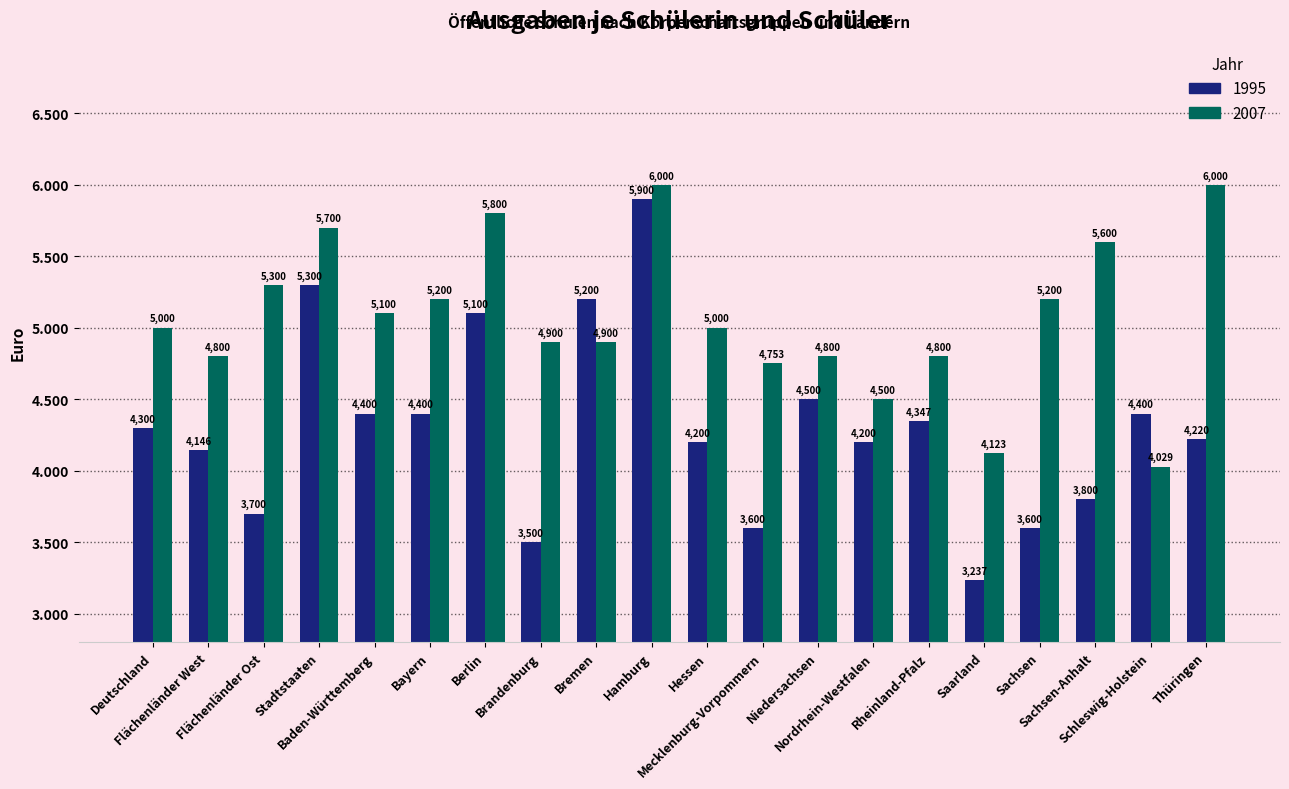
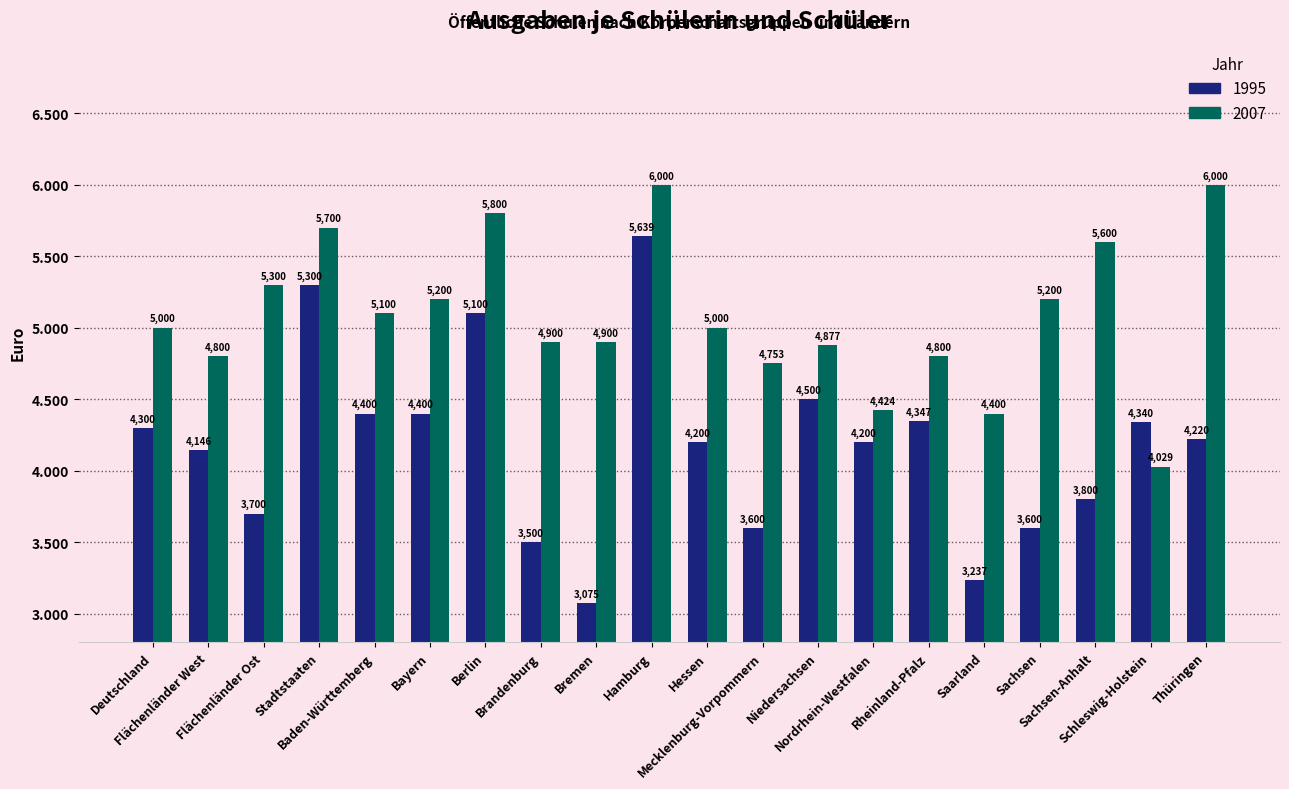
1995, Bremen: 5,200 -> 3,075
1995, Hamburg: 5,900 -> 5,639
2007, Niedersachsen: 4,800 -> 4,877
2007, Nordrhein-Westfalen: 4,500 -> 4,424
2007, Saarland: 4,123 -> 4,400
1995, Schleswig-Holstein: 4,400 -> 4,340
